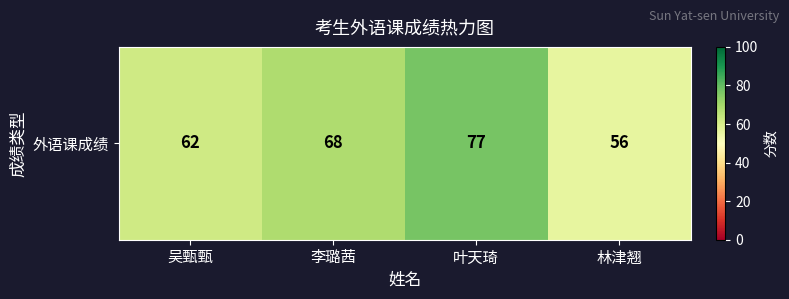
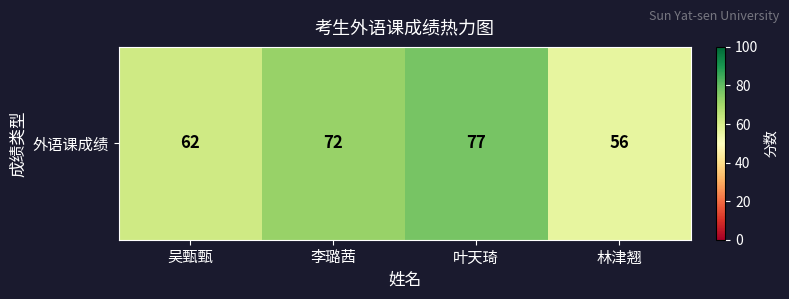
外语课成绩, 李璐茜: 68 -> 72
